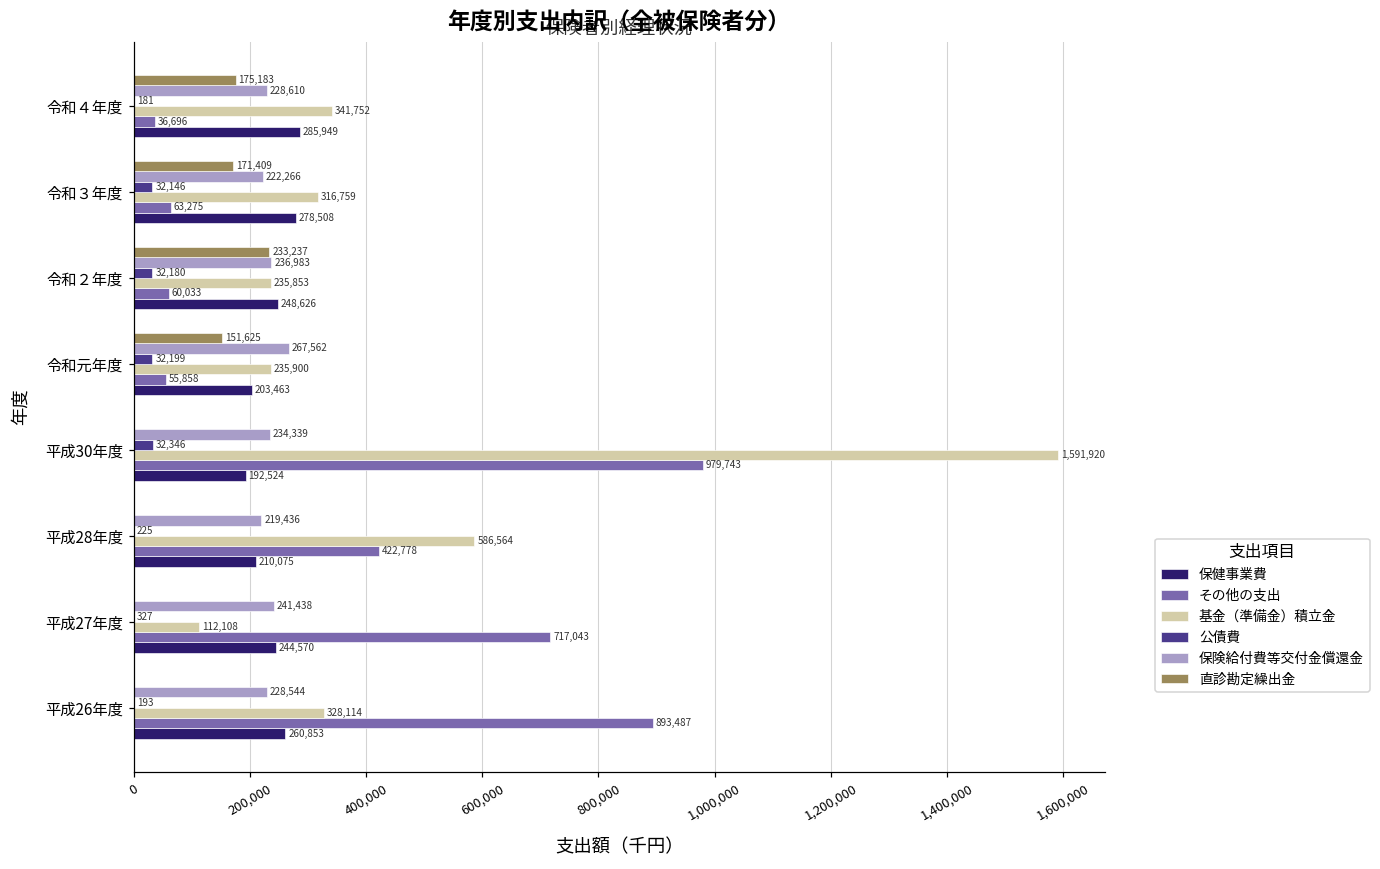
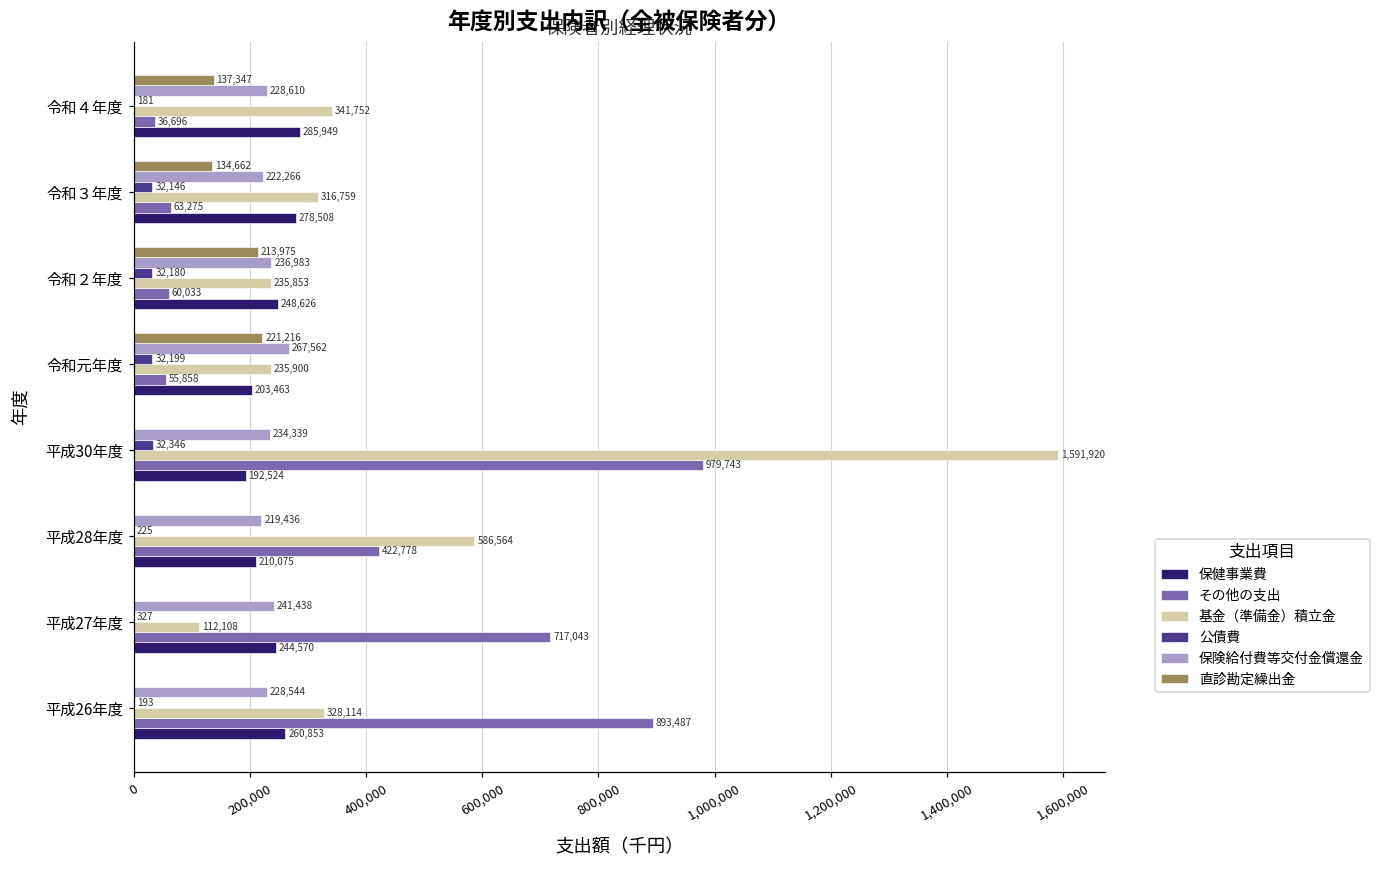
直診勘定繰出金, 令和４年度: 175,183 -> 137,347
直診勘定繰出金, 令和３年度: 171,409 -> 134,662
直診勘定繰出金, 令和２年度: 233,237 -> 213,975
直診勘定繰出金, 令和元年度: 151,625 -> 221,216
